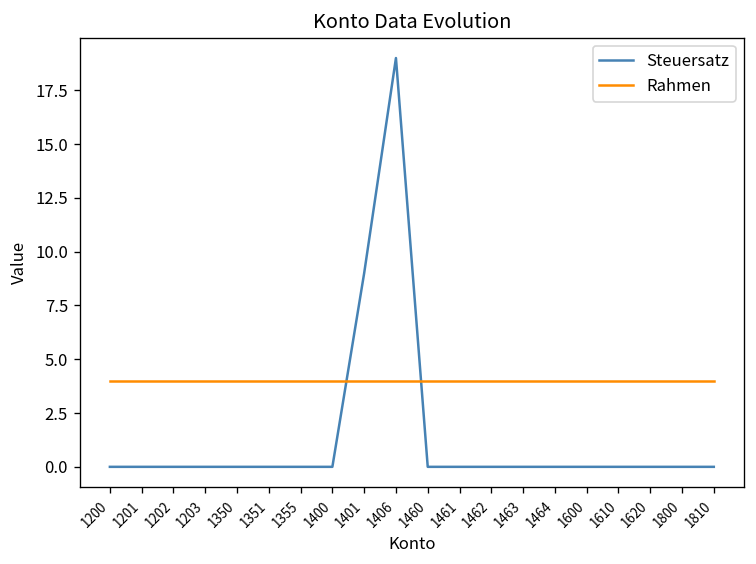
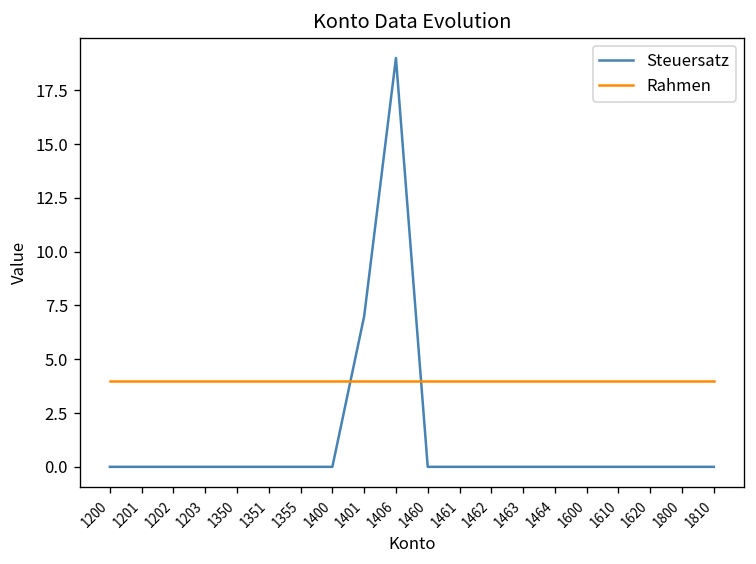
Steuersatz, 1401: 9 -> 7
